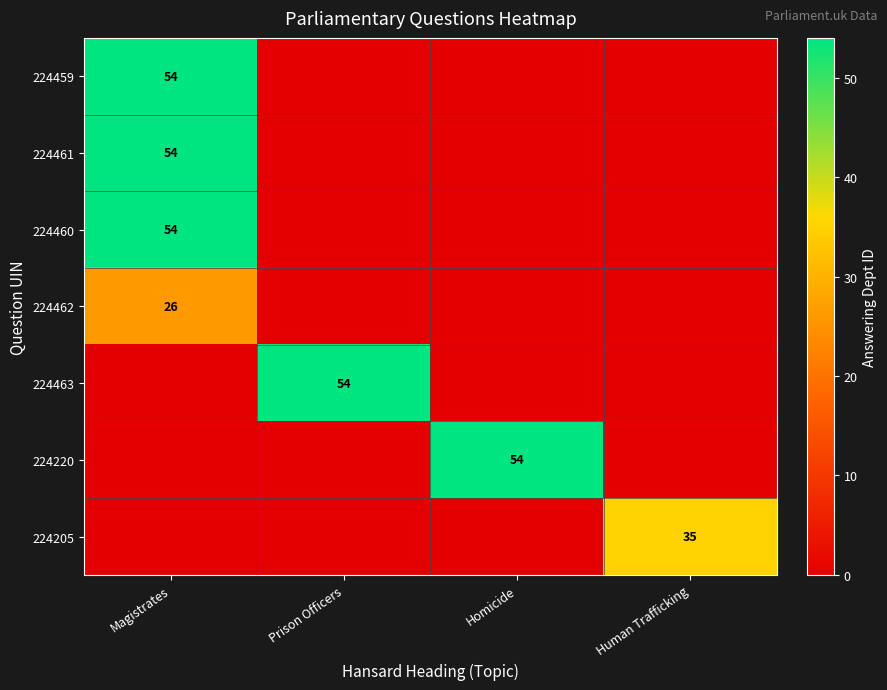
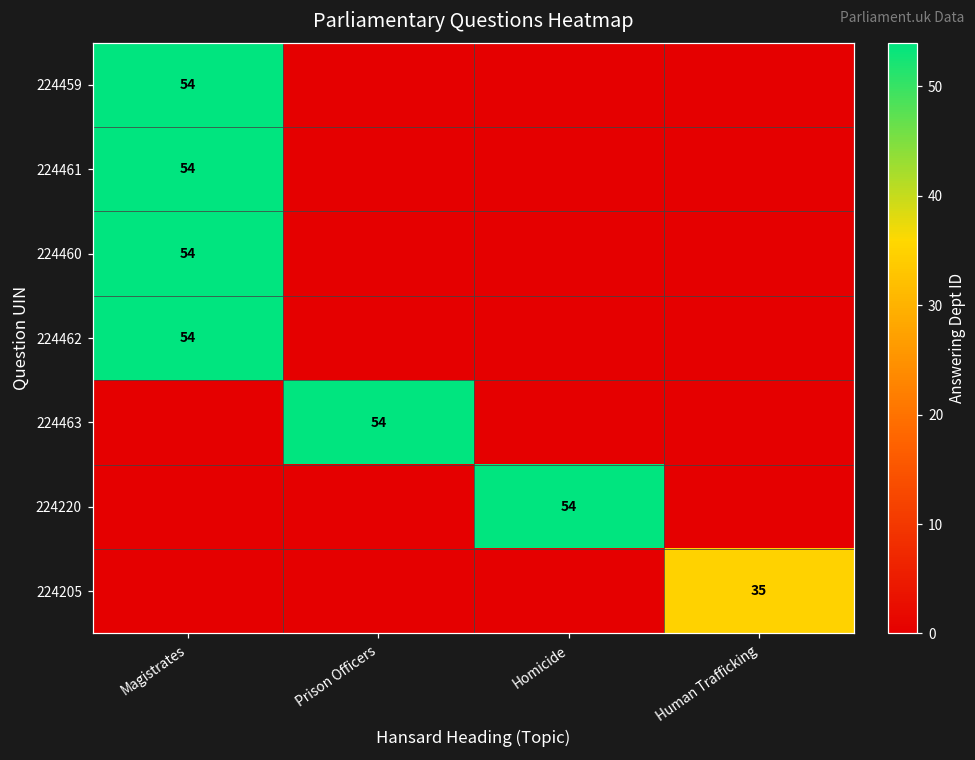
224462, Magistrates: 26 -> 54
